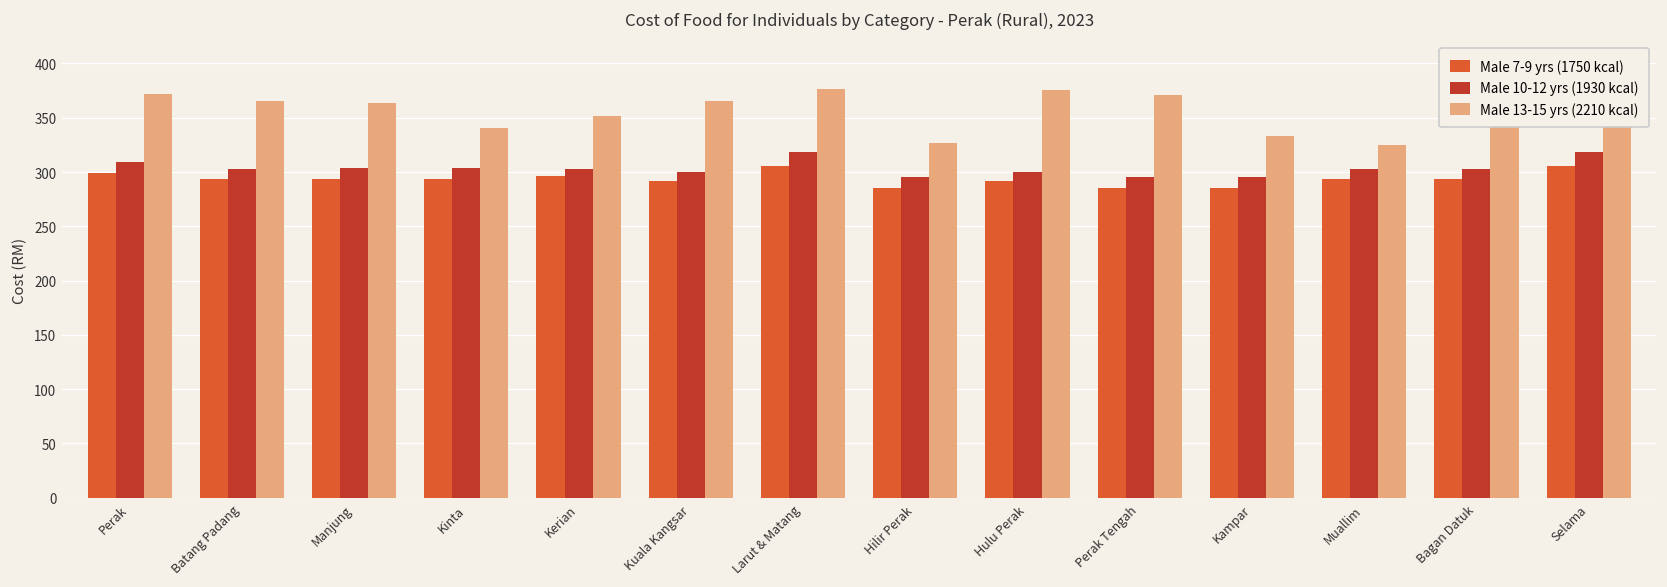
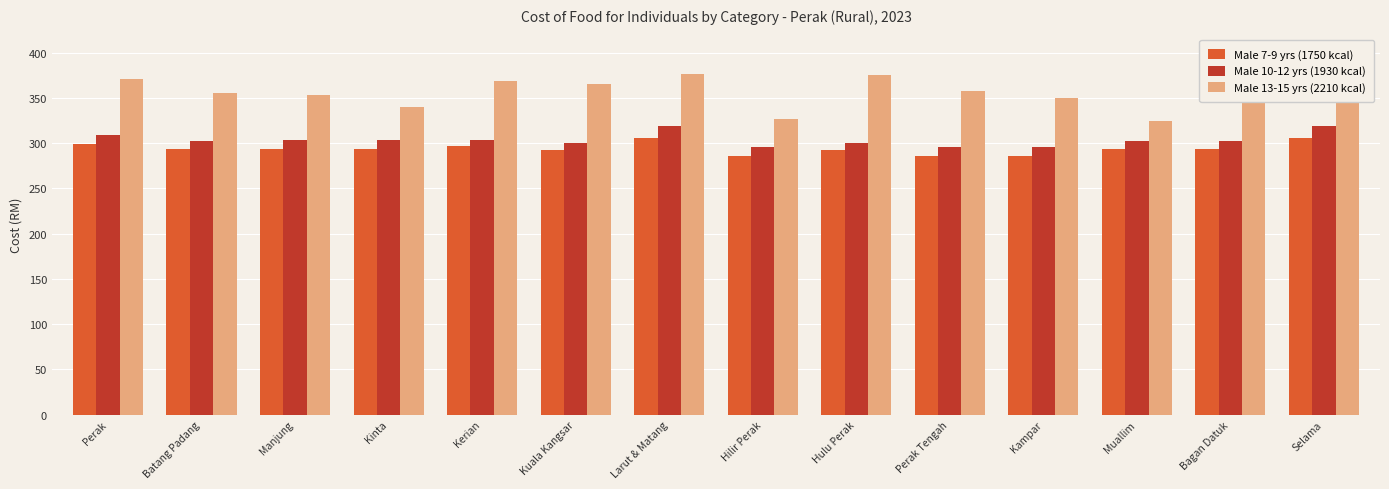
Male 13-15 yrs (2210 kcal), Batang Padang: 370 -> 360
Male 13-15 yrs (2210 kcal), Manjung: 360 -> 350
Male 13-15 yrs (2210 kcal), Kerian: 350 -> 370
Male 13-15 yrs (2210 kcal), Perak Tengah: 370 -> 360
Male 13-15 yrs (2210 kcal), Kampar: 330 -> 350
